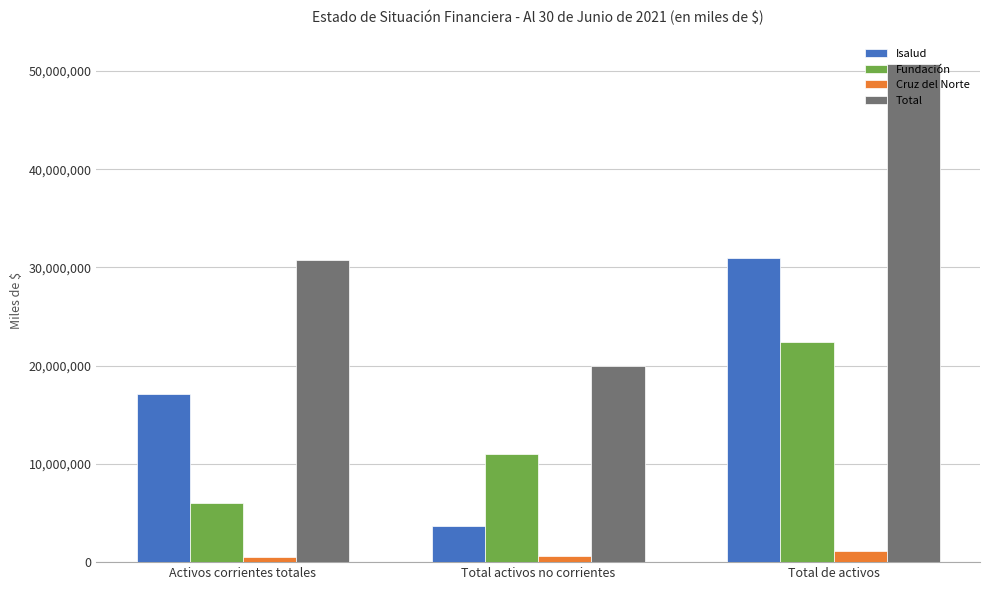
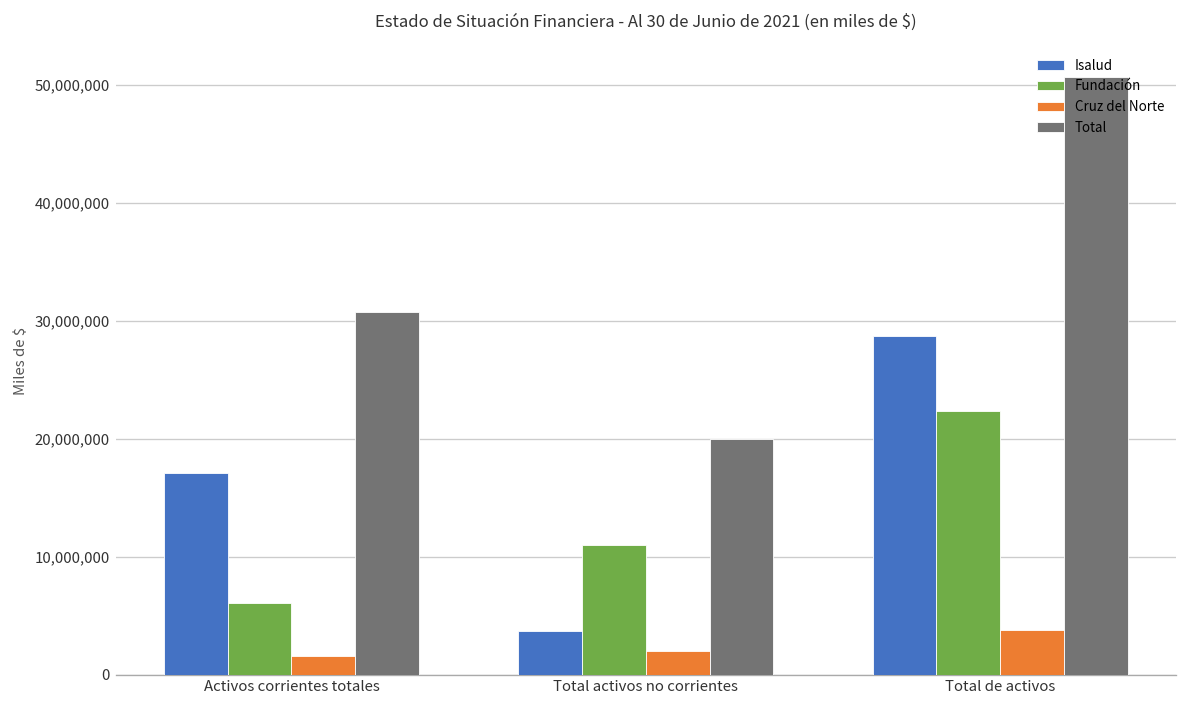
Cruz del Norte, Activos corrientes totales: 1,000,000 -> 2,000,000
Cruz del Norte, Total activos no corrientes: 1,000,000 -> 2,000,000
Isalud, Total de activos: 31,000,000 -> 29,000,000
Cruz del Norte, Total de activos: 1,000,000 -> 4,000,000
